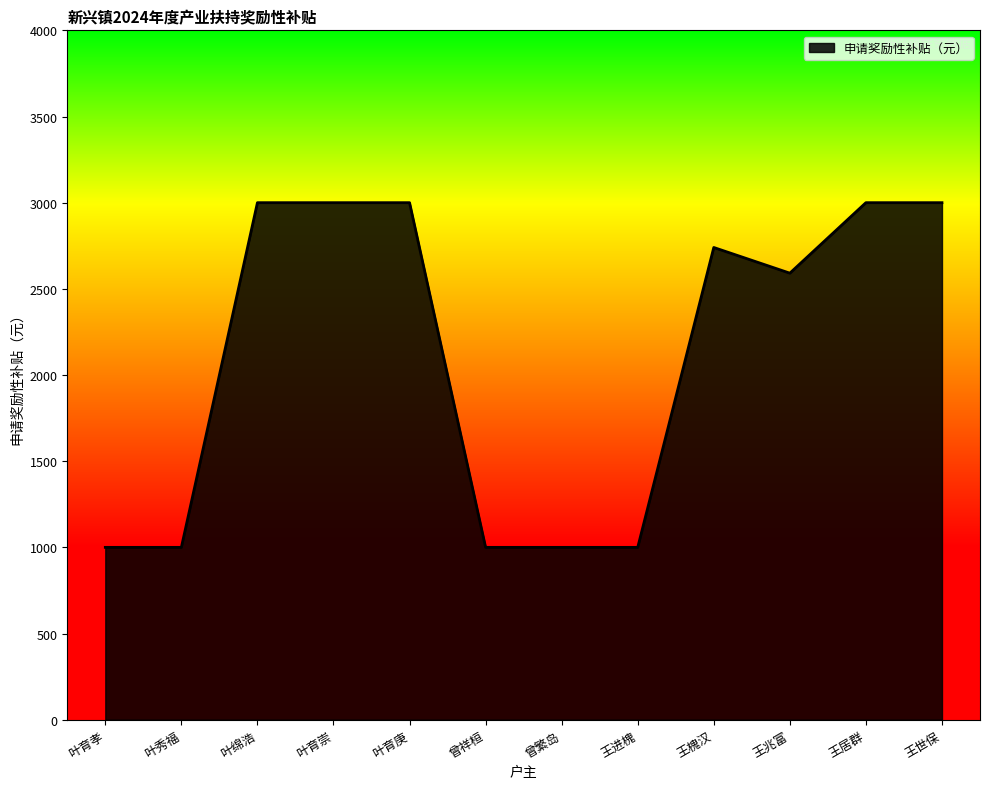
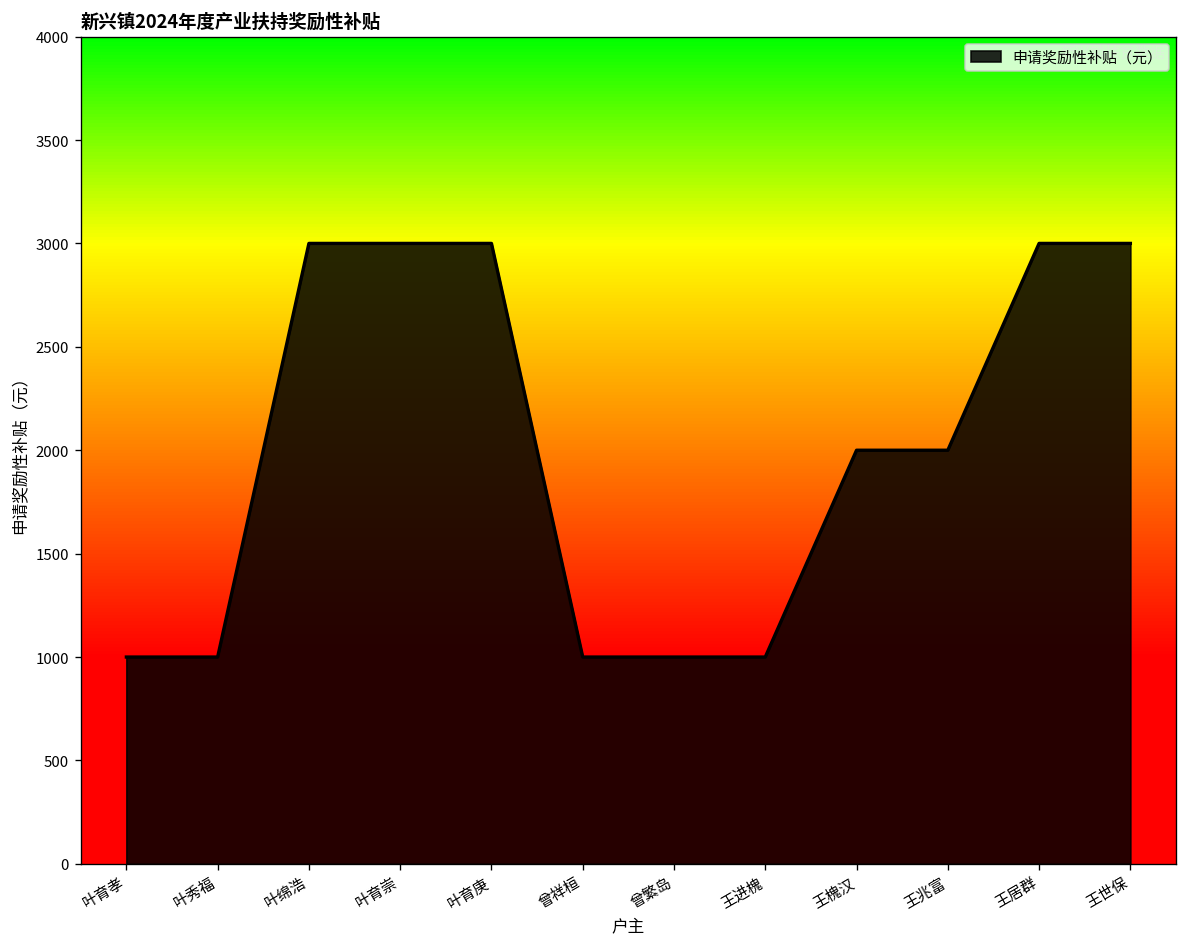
王槐汉: 2740 -> 2000
王兆富: 2590 -> 2000
